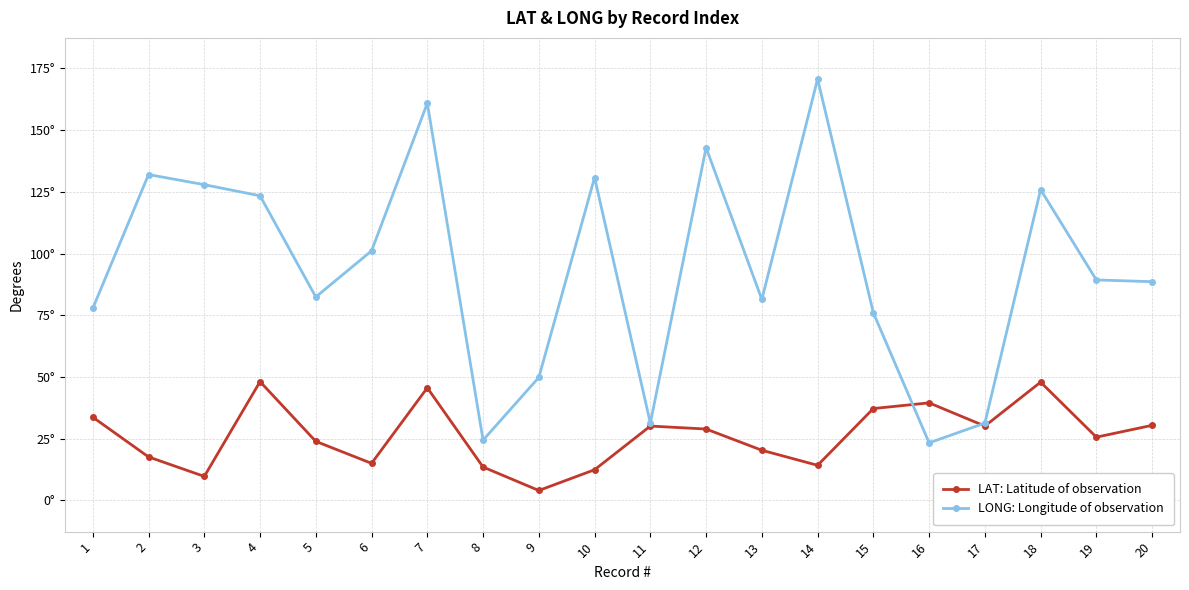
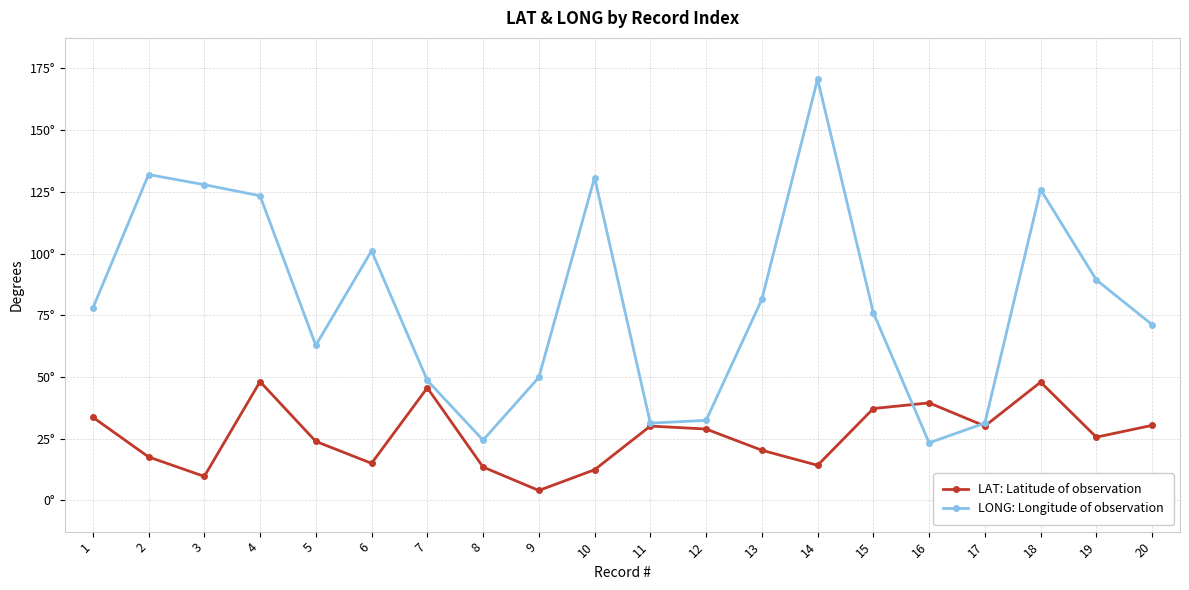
LONG: Longitude of observation, 5: 82° -> 63°
LONG: Longitude of observation, 7: 161° -> 49°
LONG: Longitude of observation, 12: 143° -> 32°
LONG: Longitude of observation, 20: 89° -> 71°
